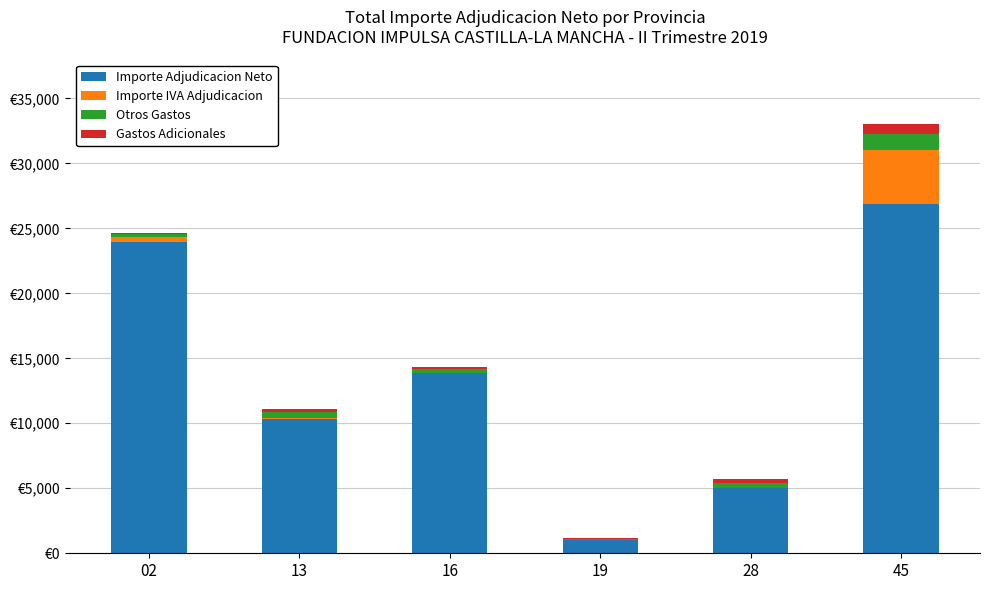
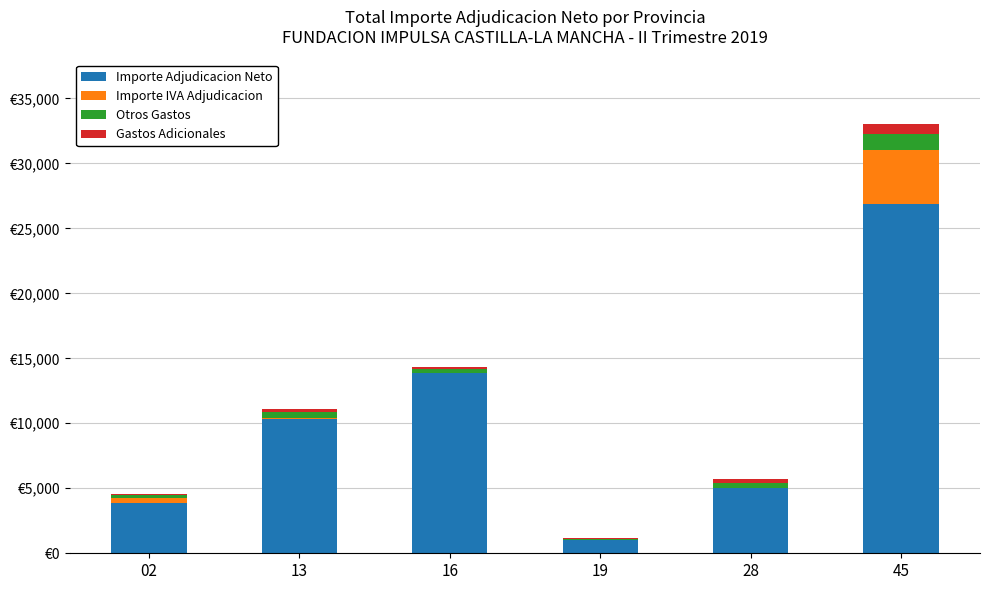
Importe Adjudicacion Neto, 02: €23,900 -> €3,900
